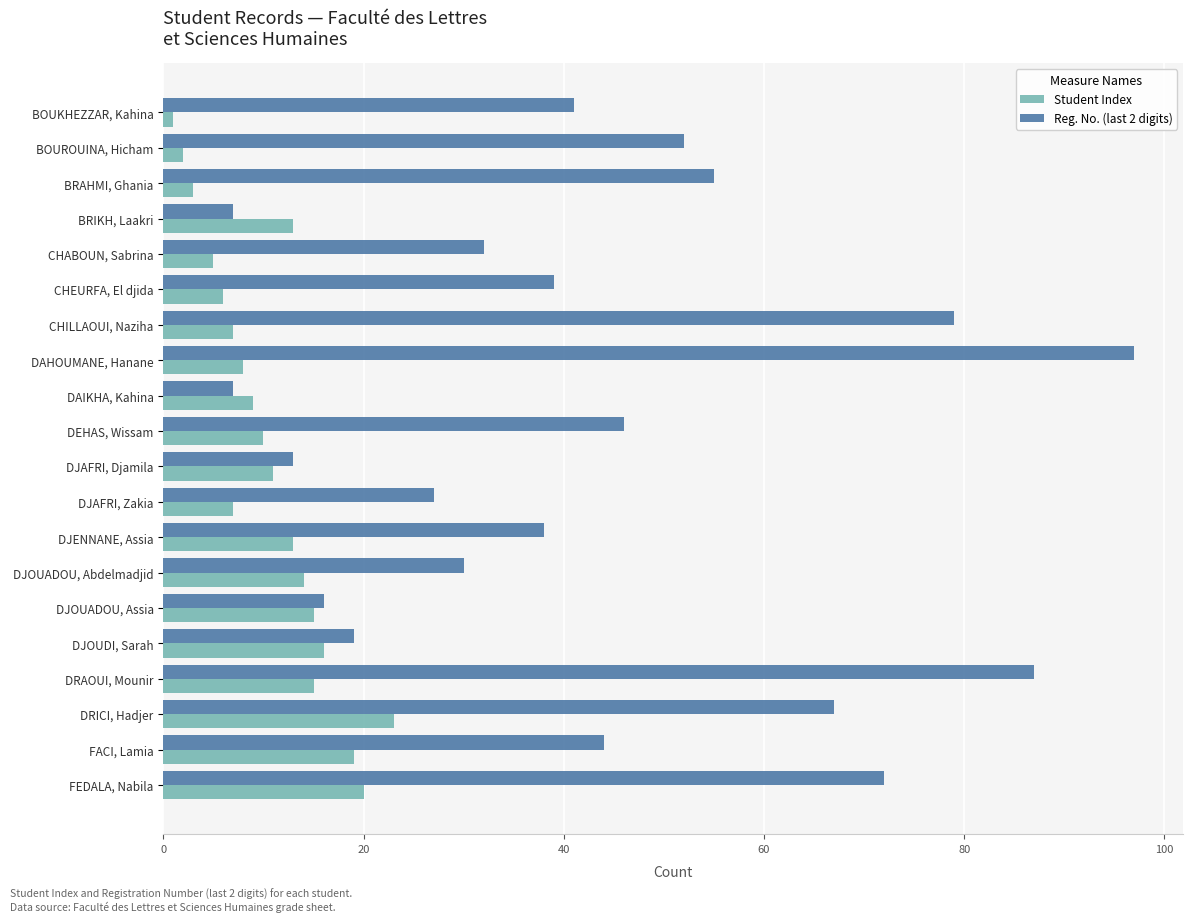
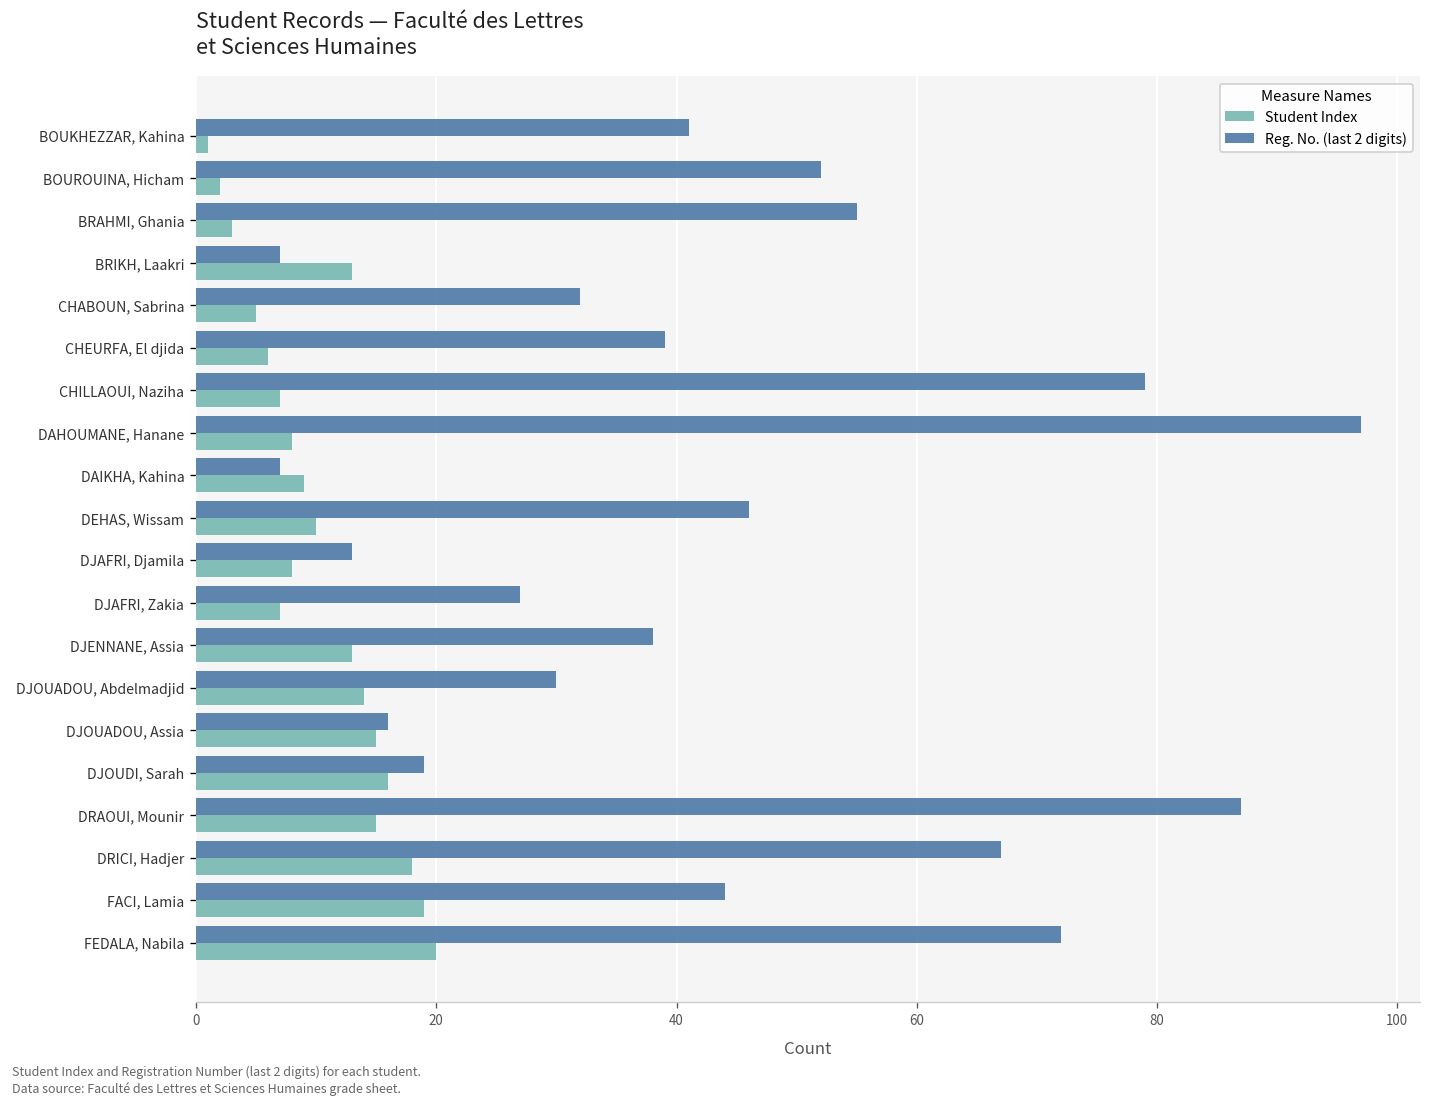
Student Index, DJAFRI, Djamila: 11 -> 8
Student Index, DRICI, Hadjer: 23 -> 18
